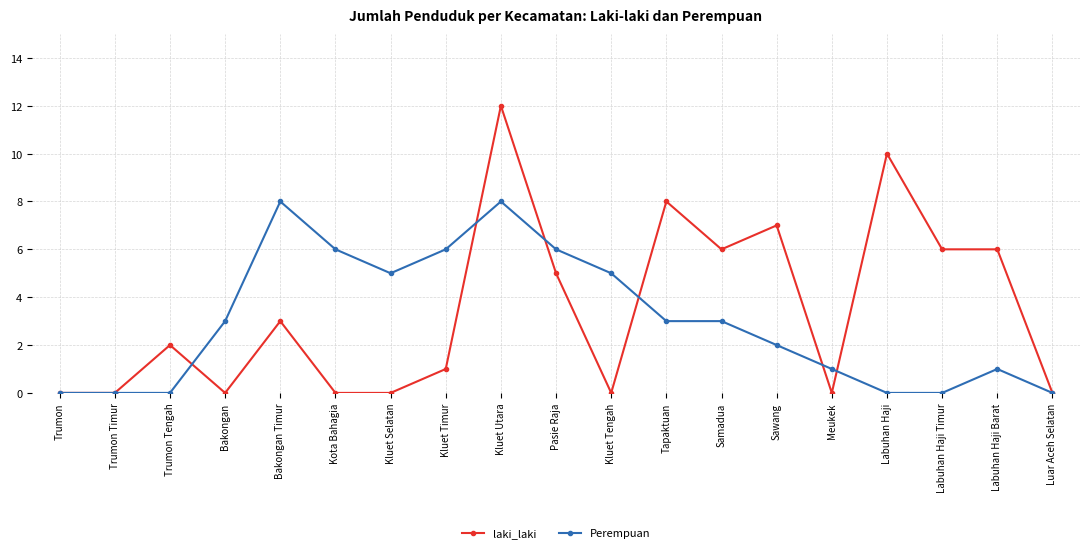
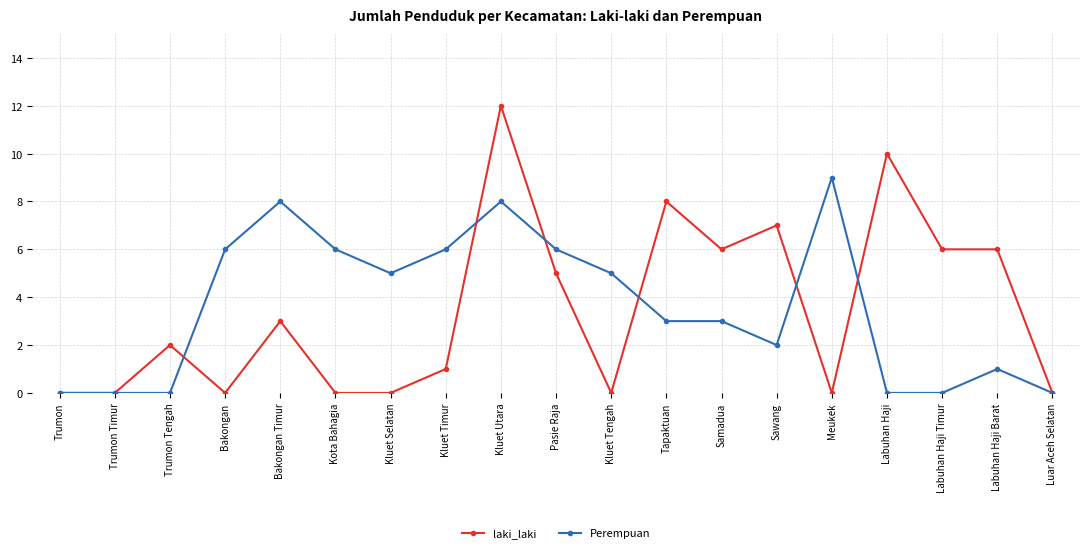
Perempuan, Bakongan: 3 -> 6
Perempuan, Meukek: 1 -> 9
